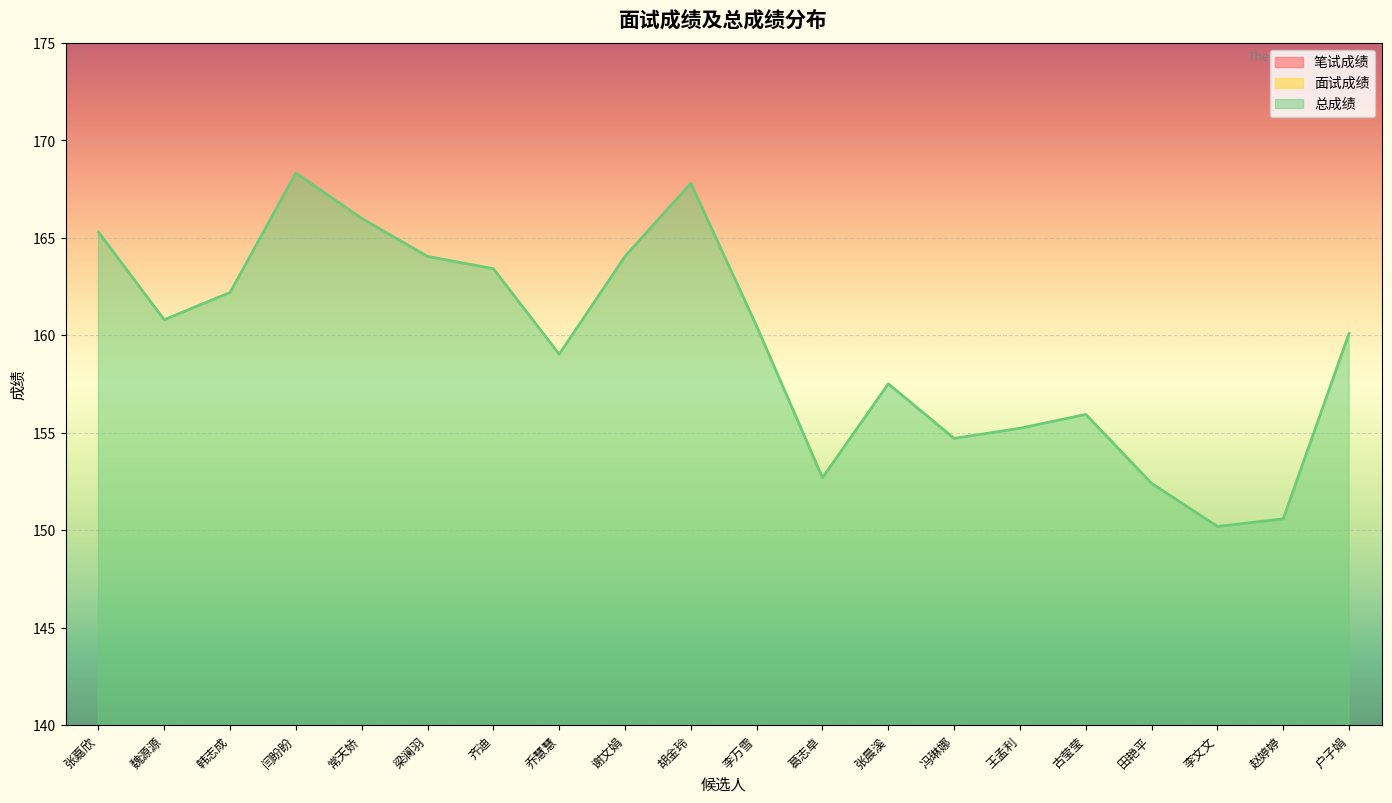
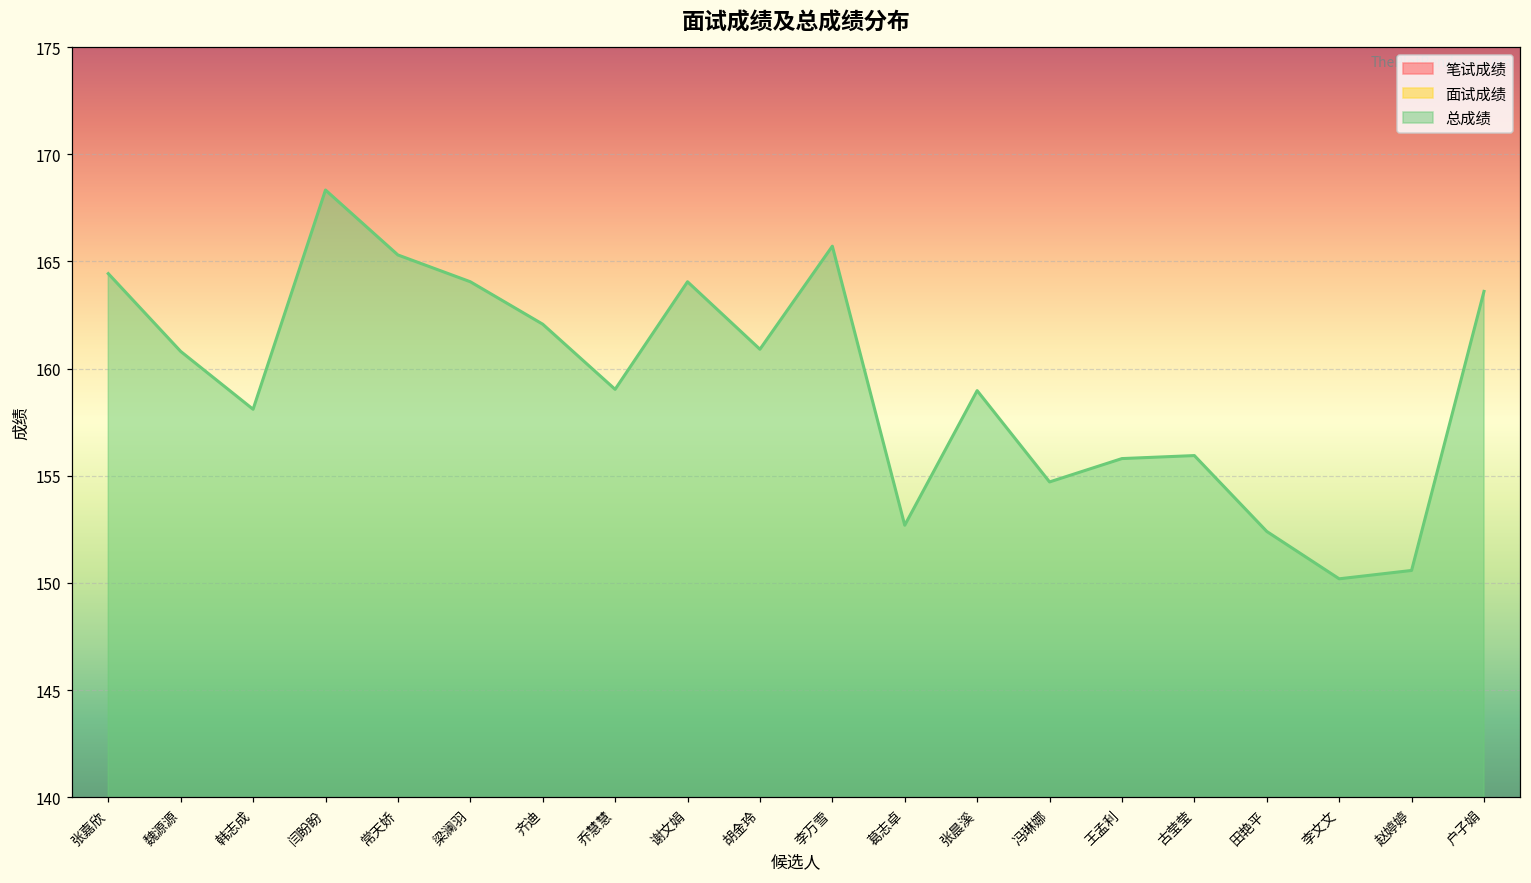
总成绩, 张嘉欣: 165.3 -> 164.4
总成绩, 韩志成: 162.2 -> 158.1
总成绩, 常天娇: 166.0 -> 165.3
总成绩, 齐迪: 163.4 -> 162.1
总成绩, 胡金玲: 167.8 -> 160.9
总成绩, 李万雪: 160.5 -> 165.7
总成绩, 张晨溪: 157.5 -> 159.0
总成绩, 王孟利: 155.2 -> 155.8
总成绩, 户子娟: 160.1 -> 163.6
